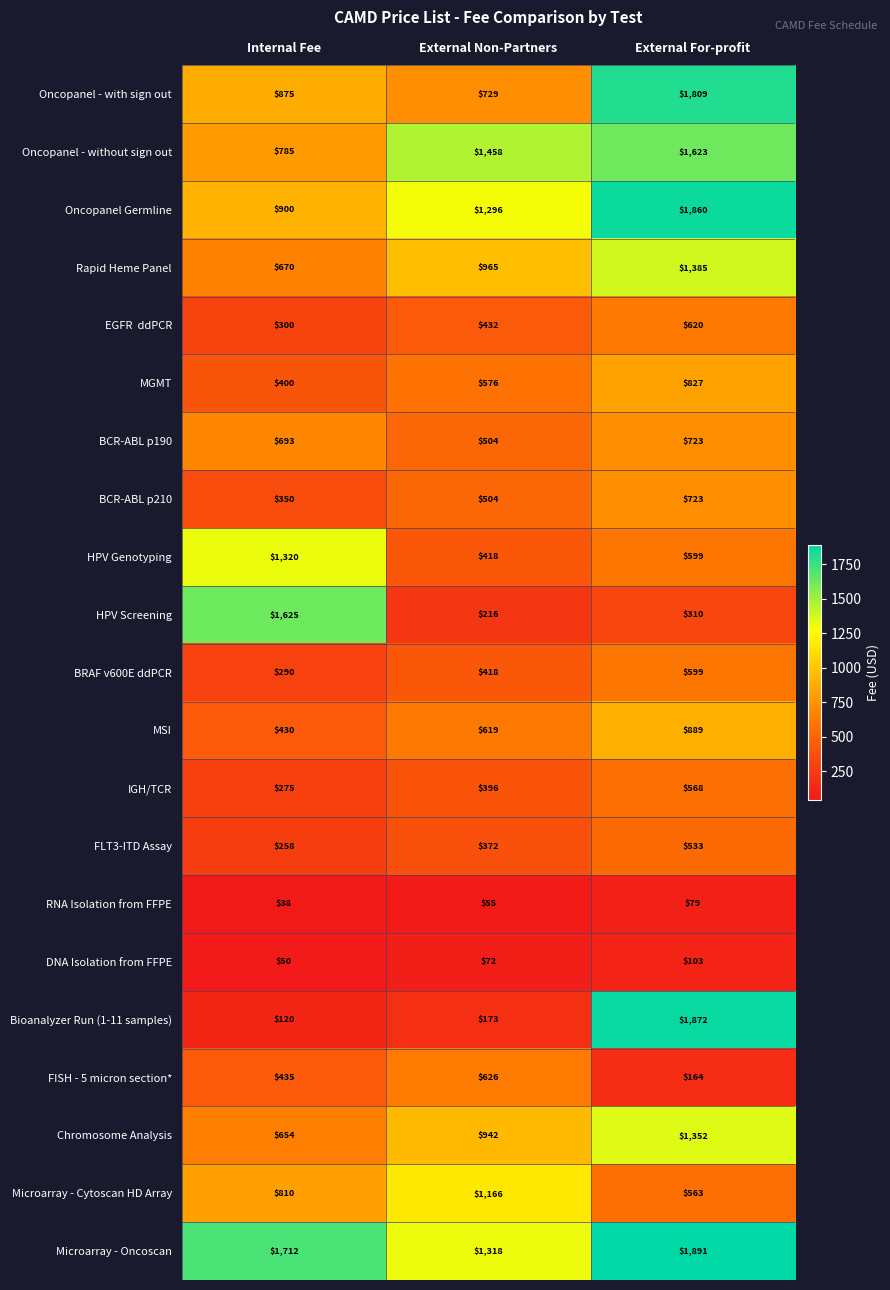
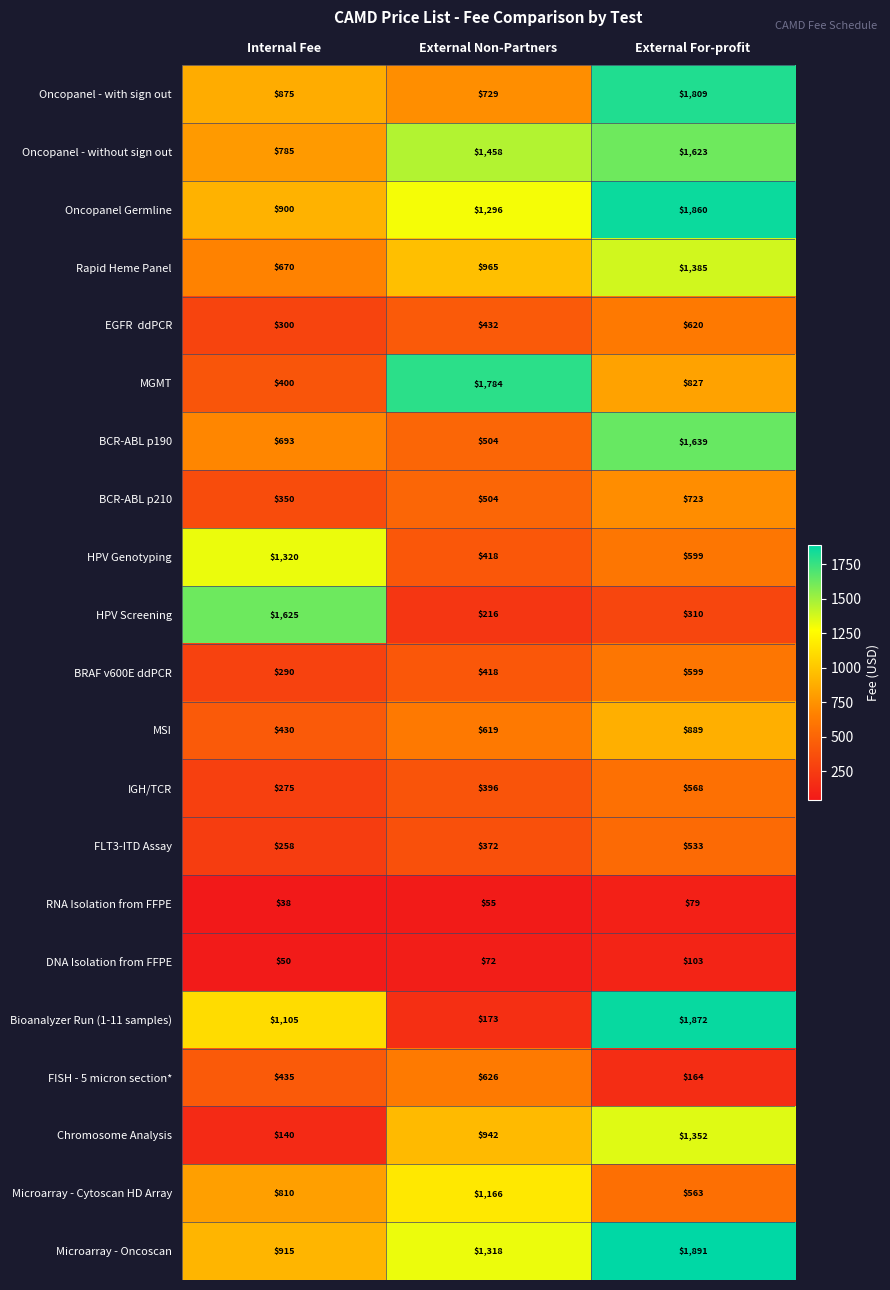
MGMT, External Non-Partners: $576 -> $1,784
BCR-ABL p190, External For-profit: $723 -> $1,639
Bioanalyzer Run (1-11 samples), Internal Fee: $120 -> $1,105
Chromosome Analysis, Internal Fee: $654 -> $140
Microarray - Oncoscan, Internal Fee: $1,712 -> $915
